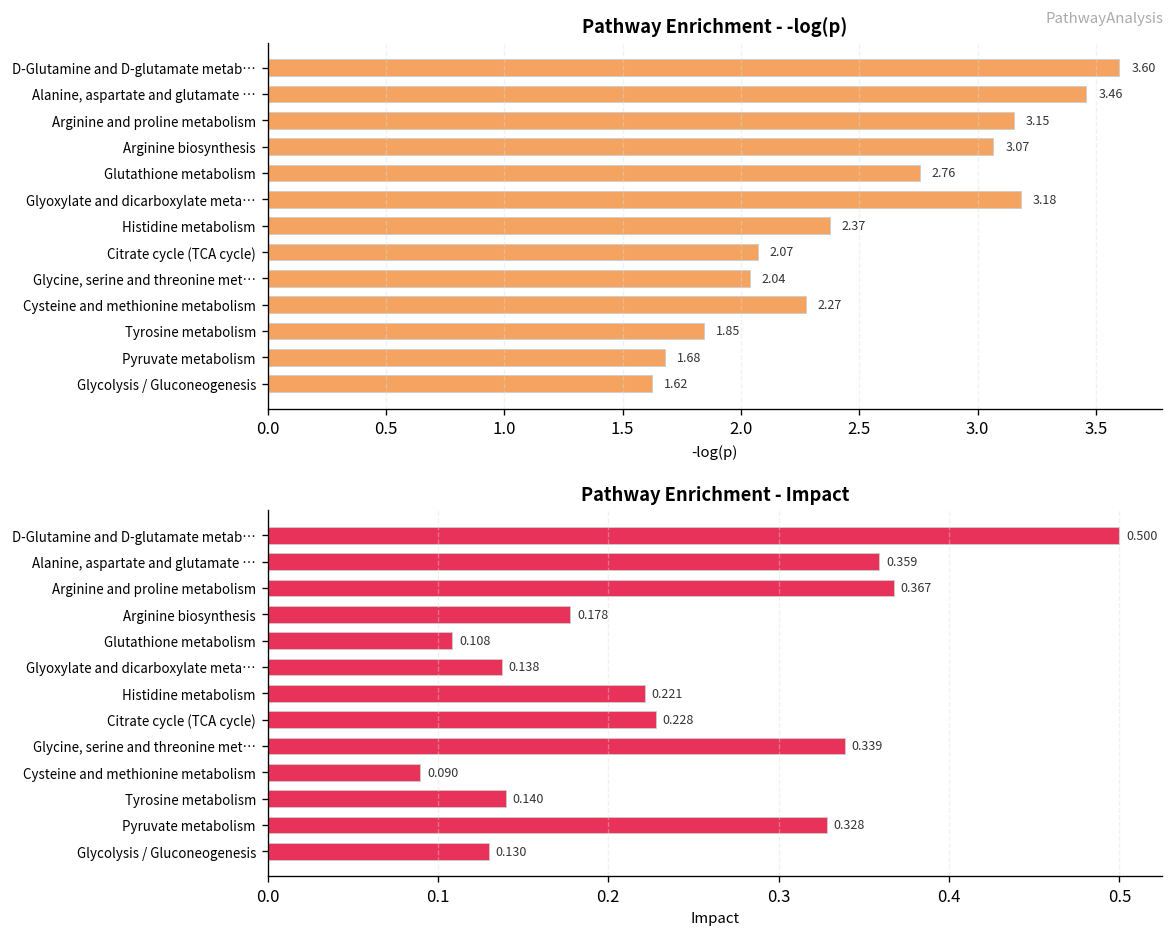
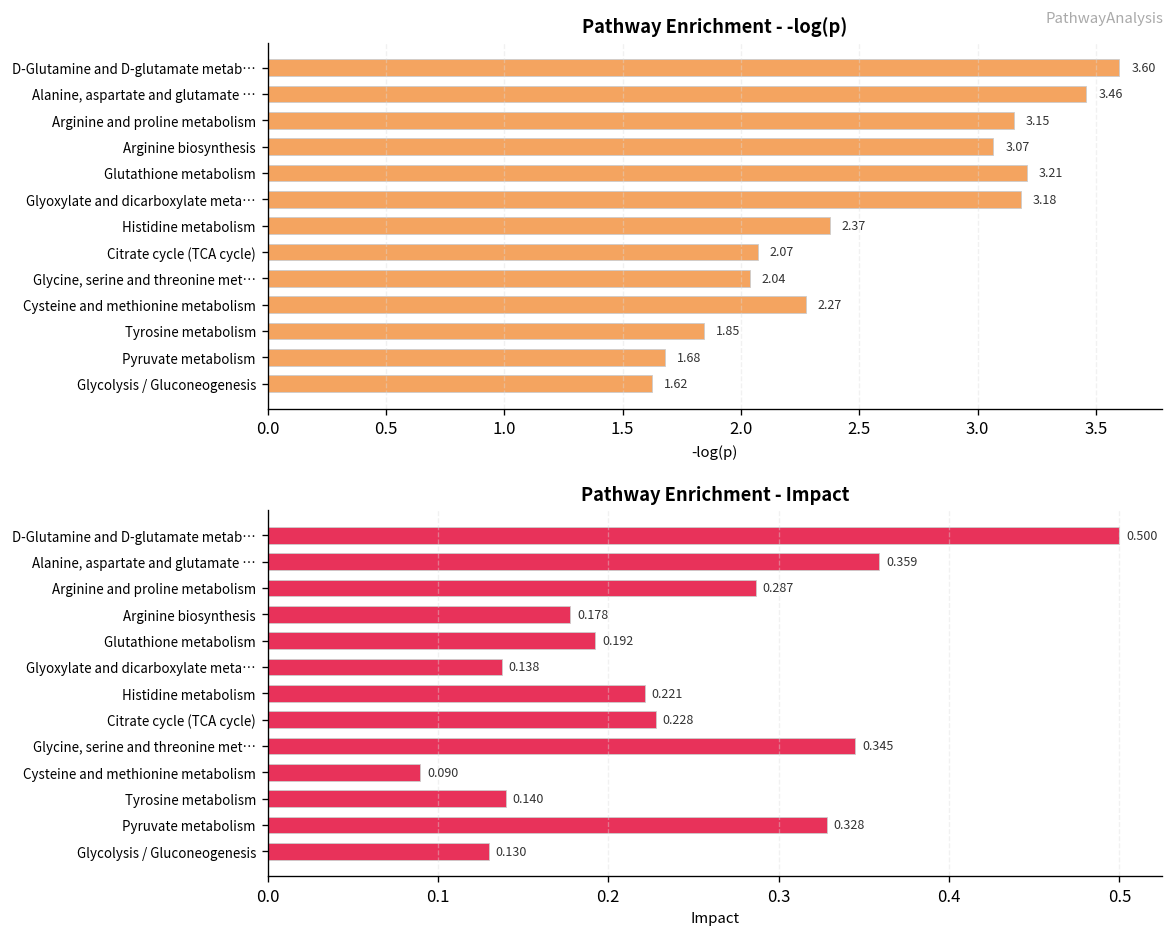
Pathway Enrichment - -log(p), Glutathione metabolism: 2.76 -> 3.21
Pathway Enrichment - Impact, Arginine and proline metabolism: 0.367 -> 0.287
Pathway Enrichment - Impact, Glutathione metabolism: 0.108 -> 0.192
Pathway Enrichment - Impact, Glycine, serine and threonine met…: 0.339 -> 0.345
